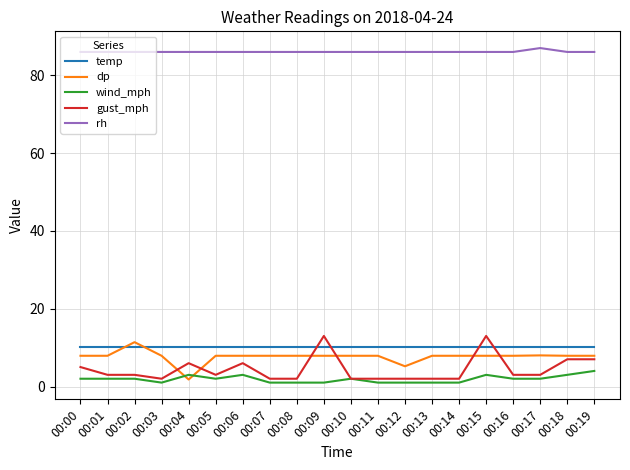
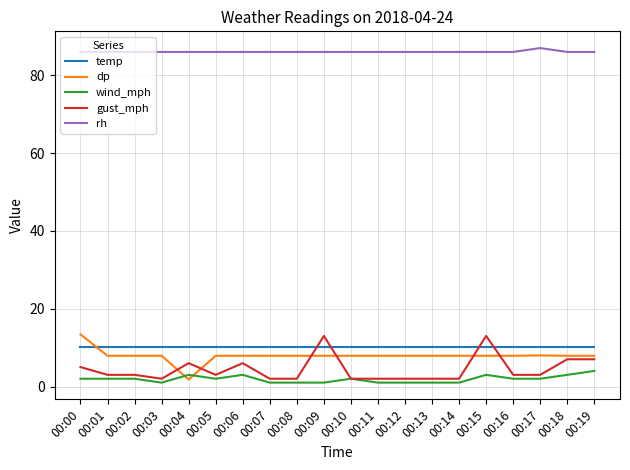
dp, 00:00: 8 -> 13
dp, 00:02: 11 -> 8
dp, 00:12: 5 -> 8
